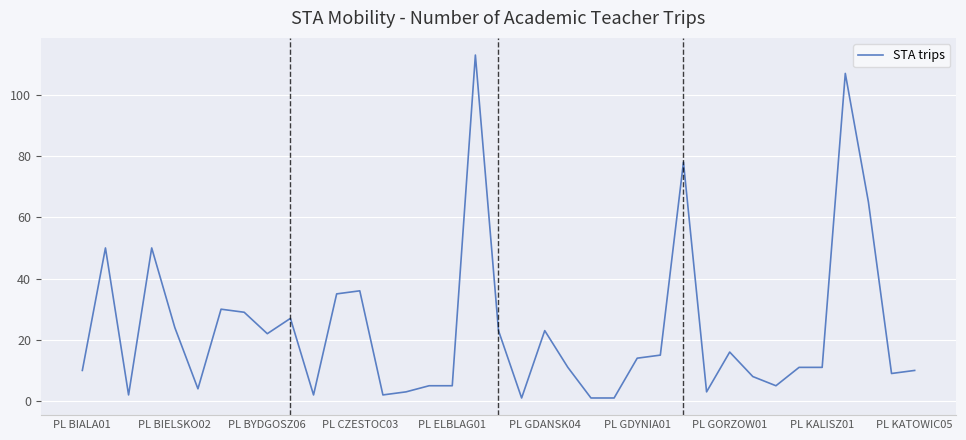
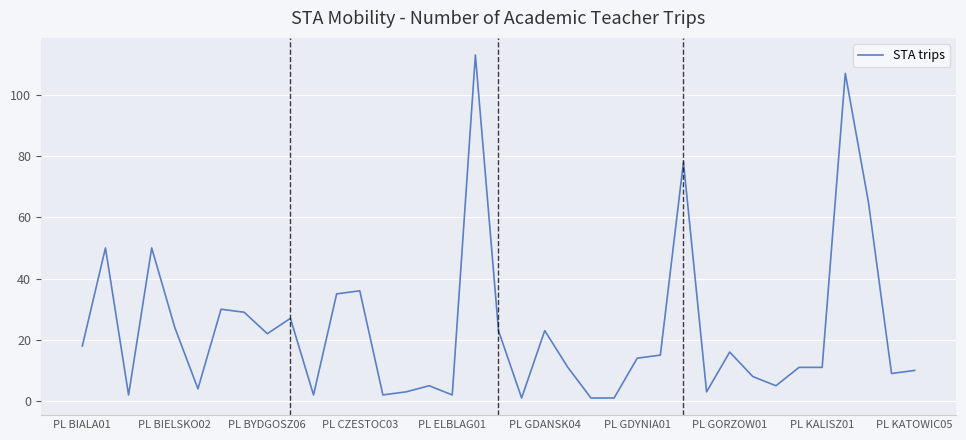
PL BIALA01: 10 -> 18
PL ELBLAG01: 5 -> 2
